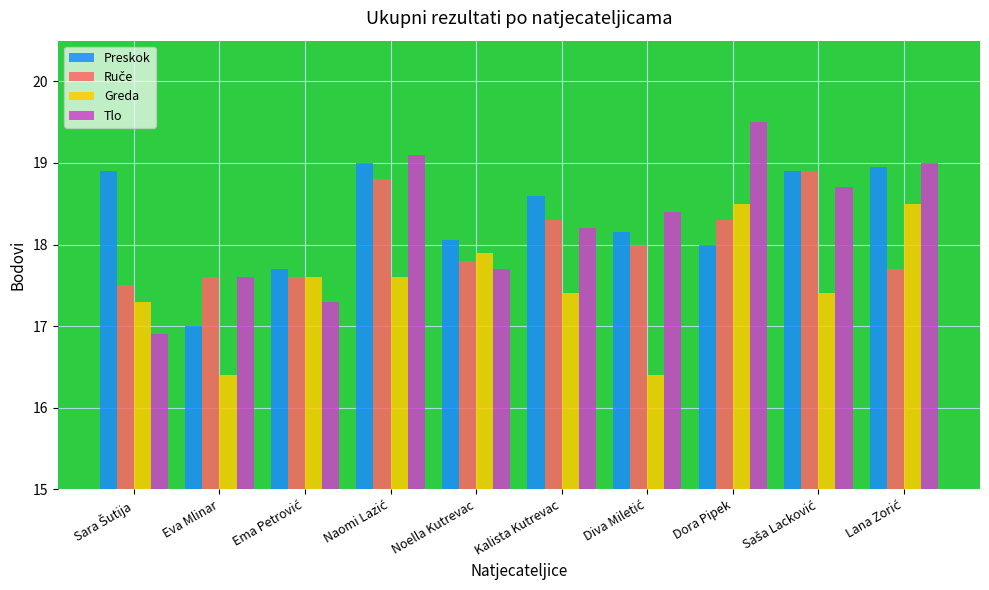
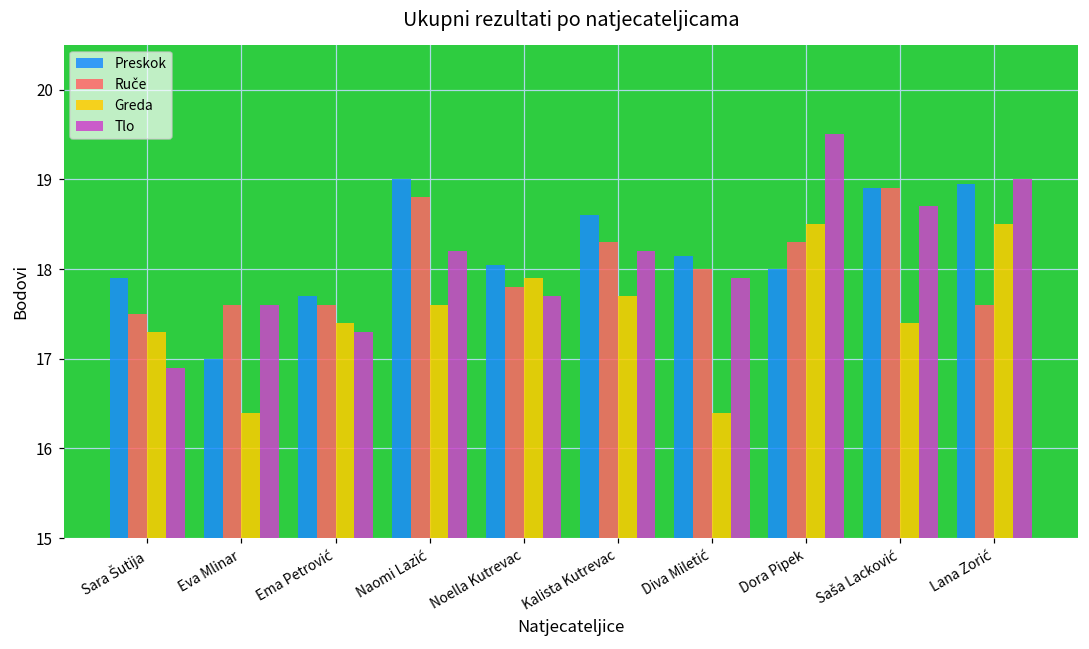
Preskok, Sara Šutija: 18.9 -> 17.9
Greda, Ema Petrović: 17.6 -> 17.4
Tlo, Naomi Lazić: 19.1 -> 18.2
Greda, Kalista Kutrevac: 17.4 -> 17.7
Tlo, Diva Miletić: 18.4 -> 17.9
Ruče, Lana Zorić: 17.7 -> 17.6
